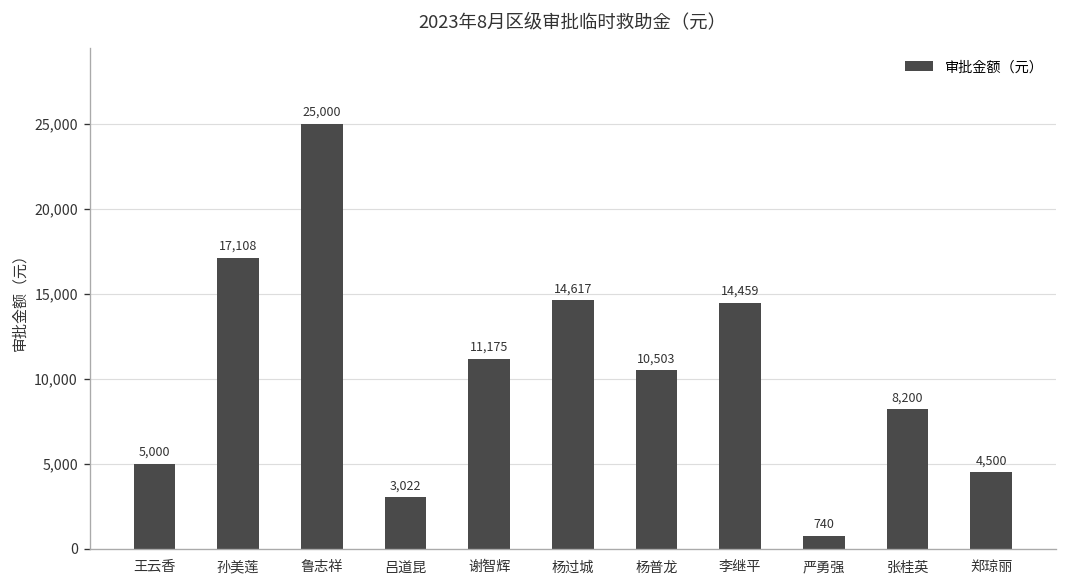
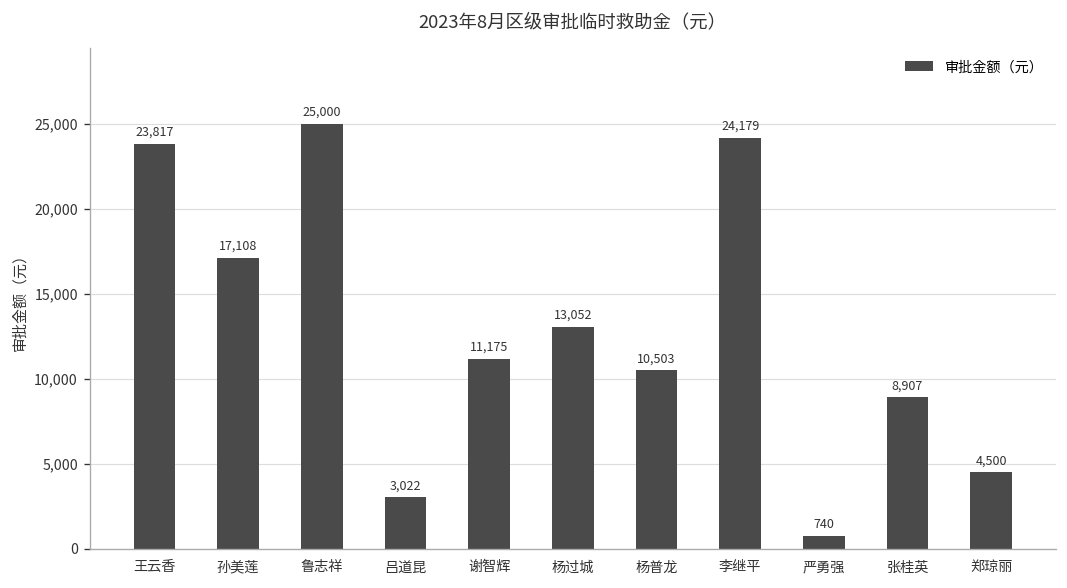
王云香: 5,000 -> 23,817
杨过城: 14,617 -> 13,052
李继平: 14,459 -> 24,179
张桂英: 8,200 -> 8,907
